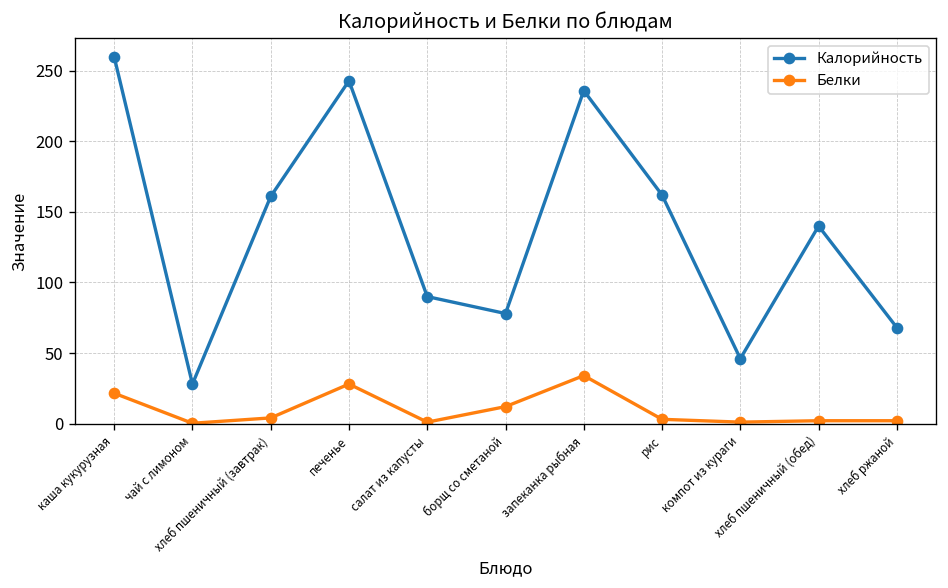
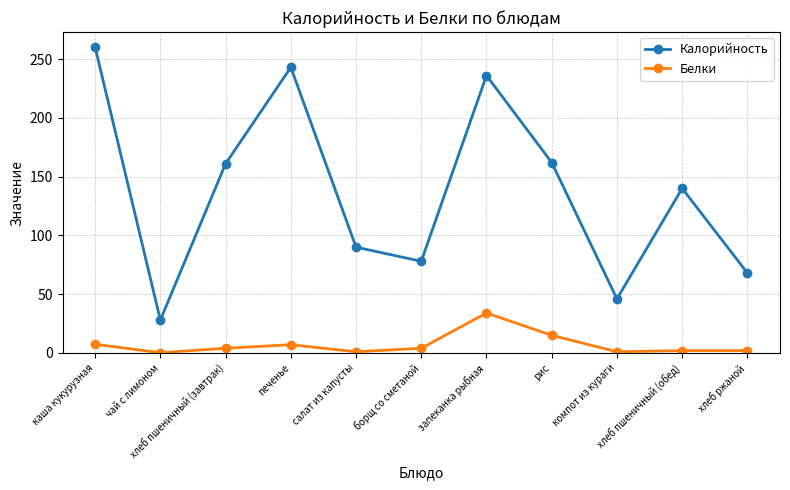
Белки, каша кукурузная: 22 -> 7
Белки, печенье: 28 -> 7
Белки, борщ со сметаной: 12 -> 4
Белки, рис: 3 -> 15
